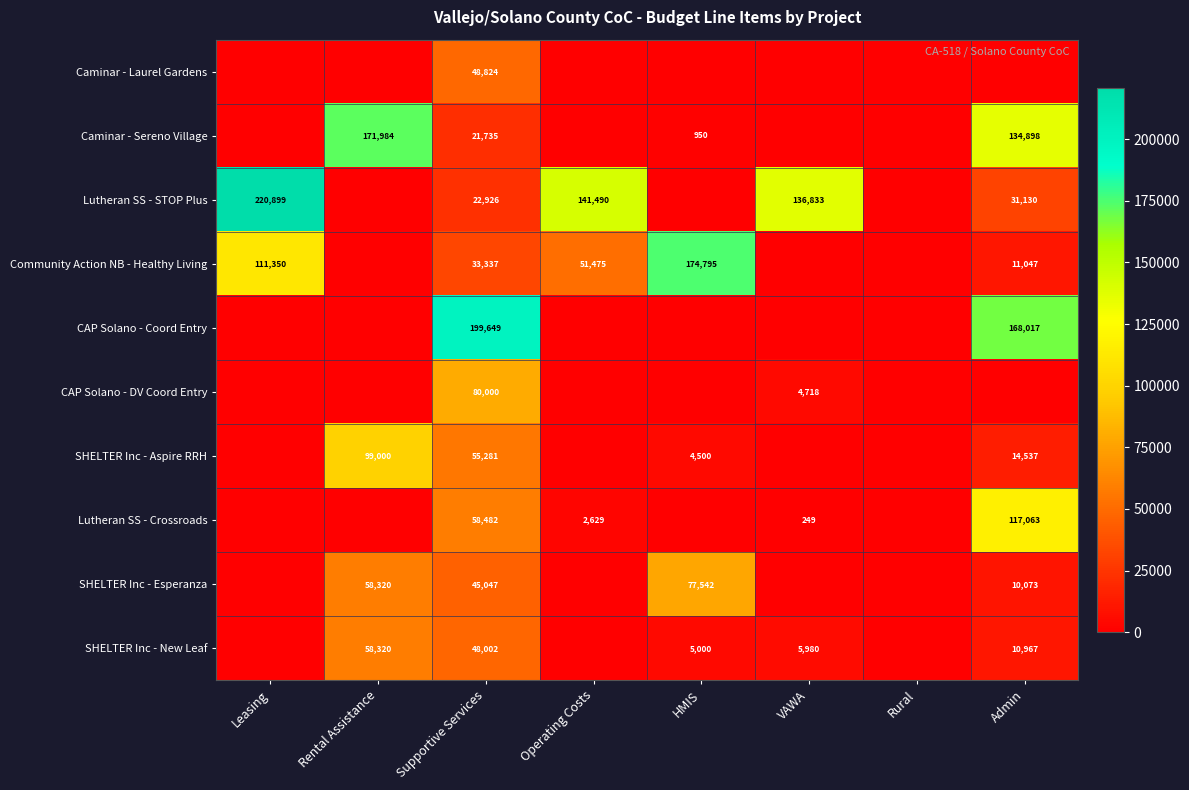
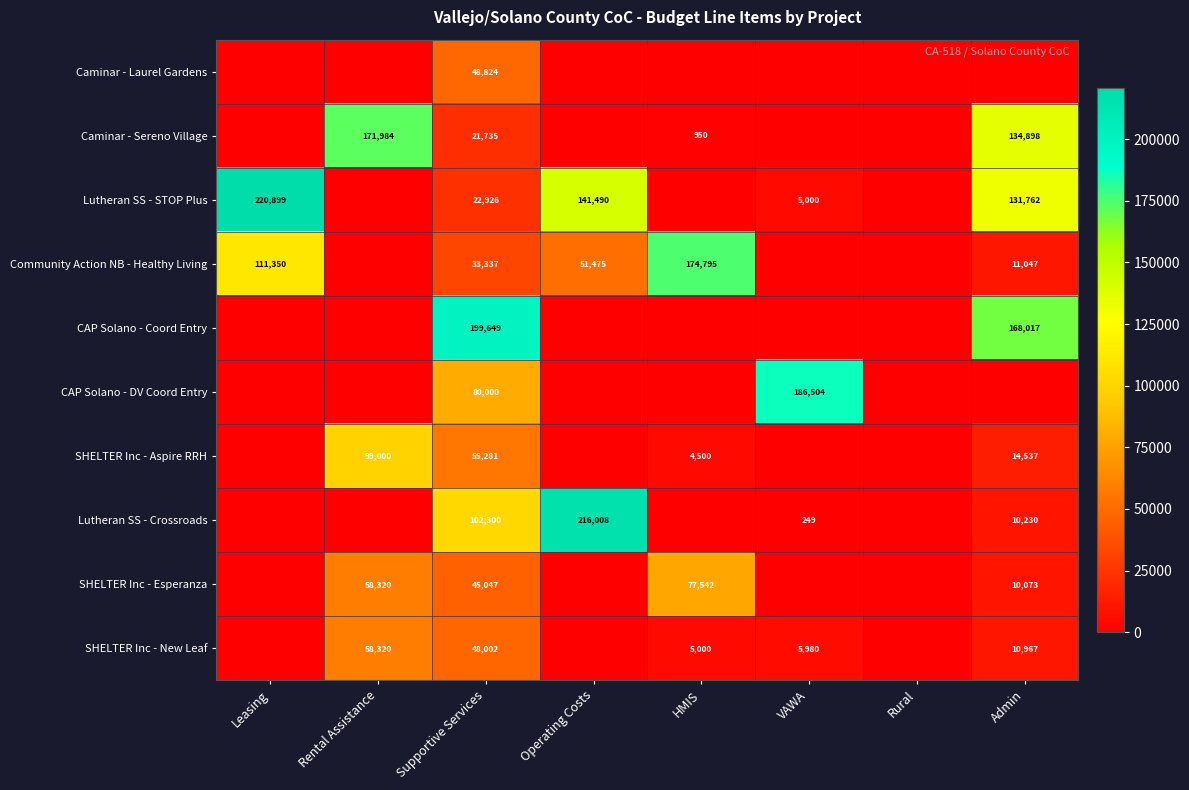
Lutheran SS - STOP Plus, VAWA: 136,833 -> 5,000
Lutheran SS - STOP Plus, Admin: 31,130 -> 131,762
CAP Solano - DV Coord Entry, VAWA: 4,718 -> 186,504
Lutheran SS - Crossroads, Supportive Services: 58,482 -> 102,300
Lutheran SS - Crossroads, Operating Costs: 2,629 -> 216,008
Lutheran SS - Crossroads, Admin: 117,063 -> 10,230
